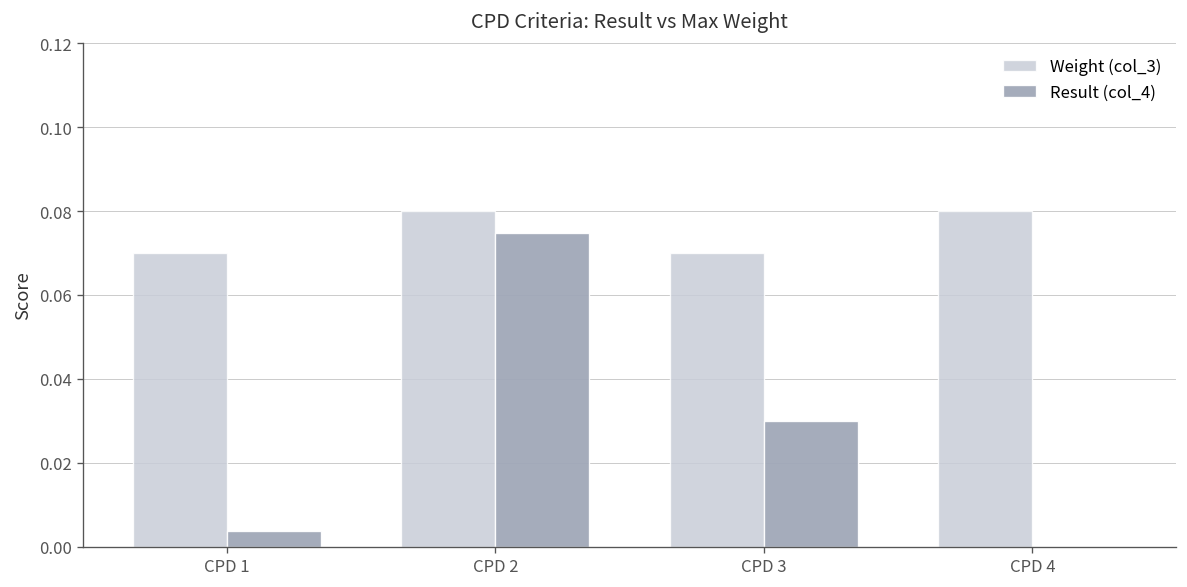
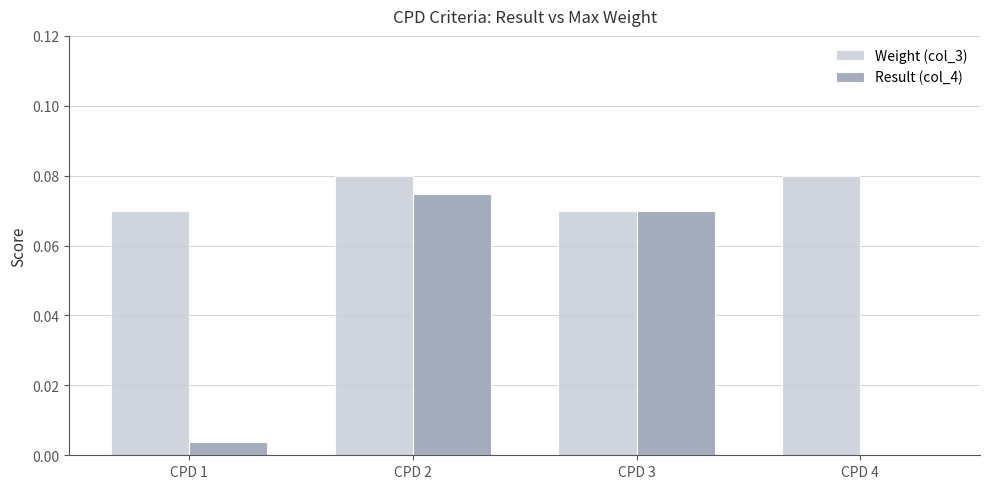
Result (col_4), CPD 3: 0.03 -> 0.07
